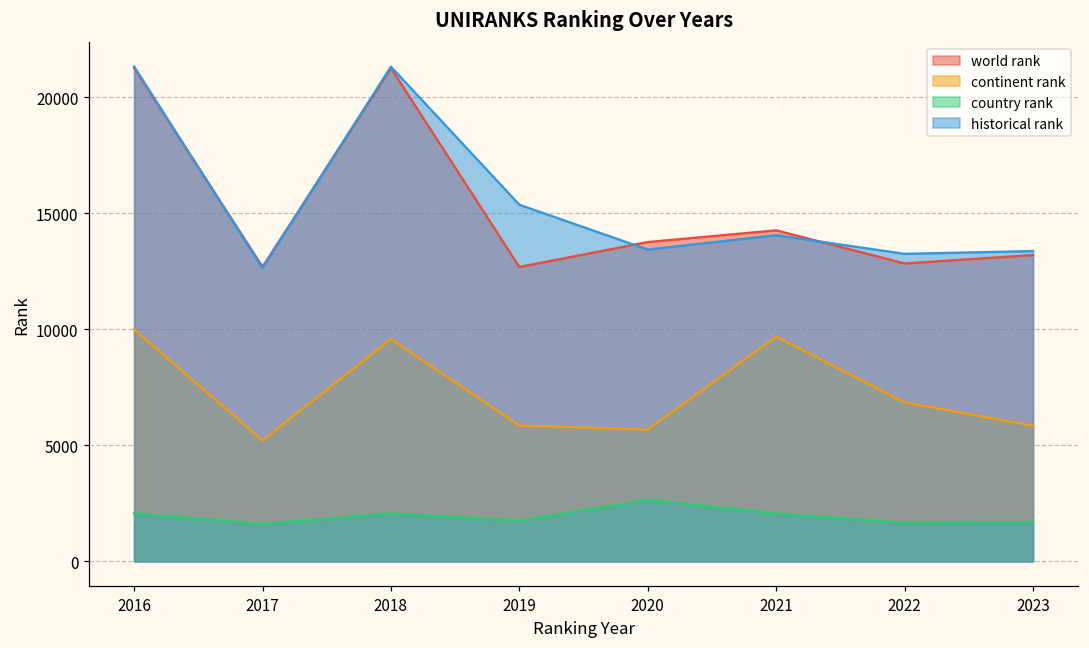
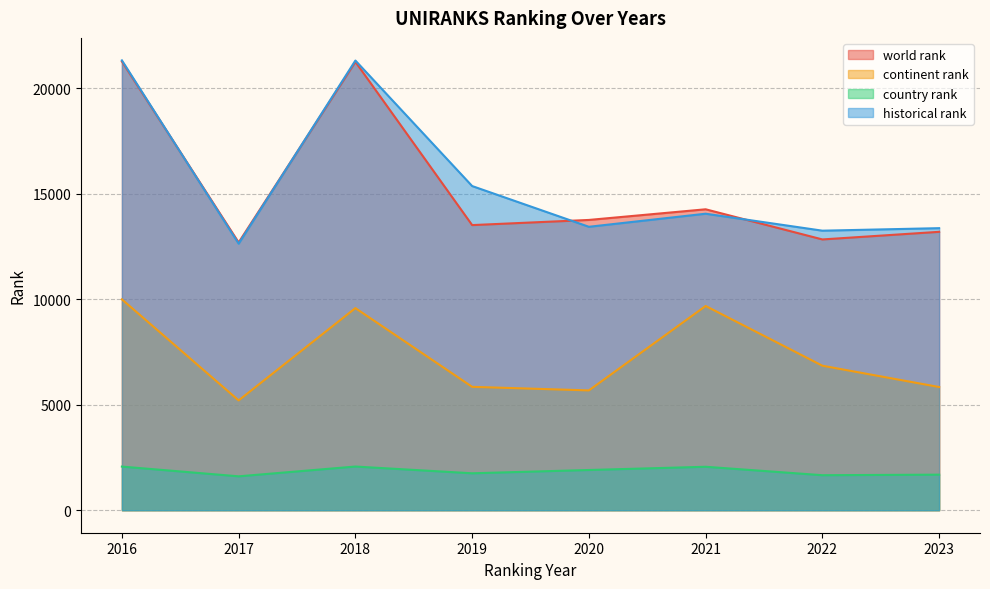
world rank, 2019: 12700 -> 13500
country rank, 2020: 2600 -> 1900
